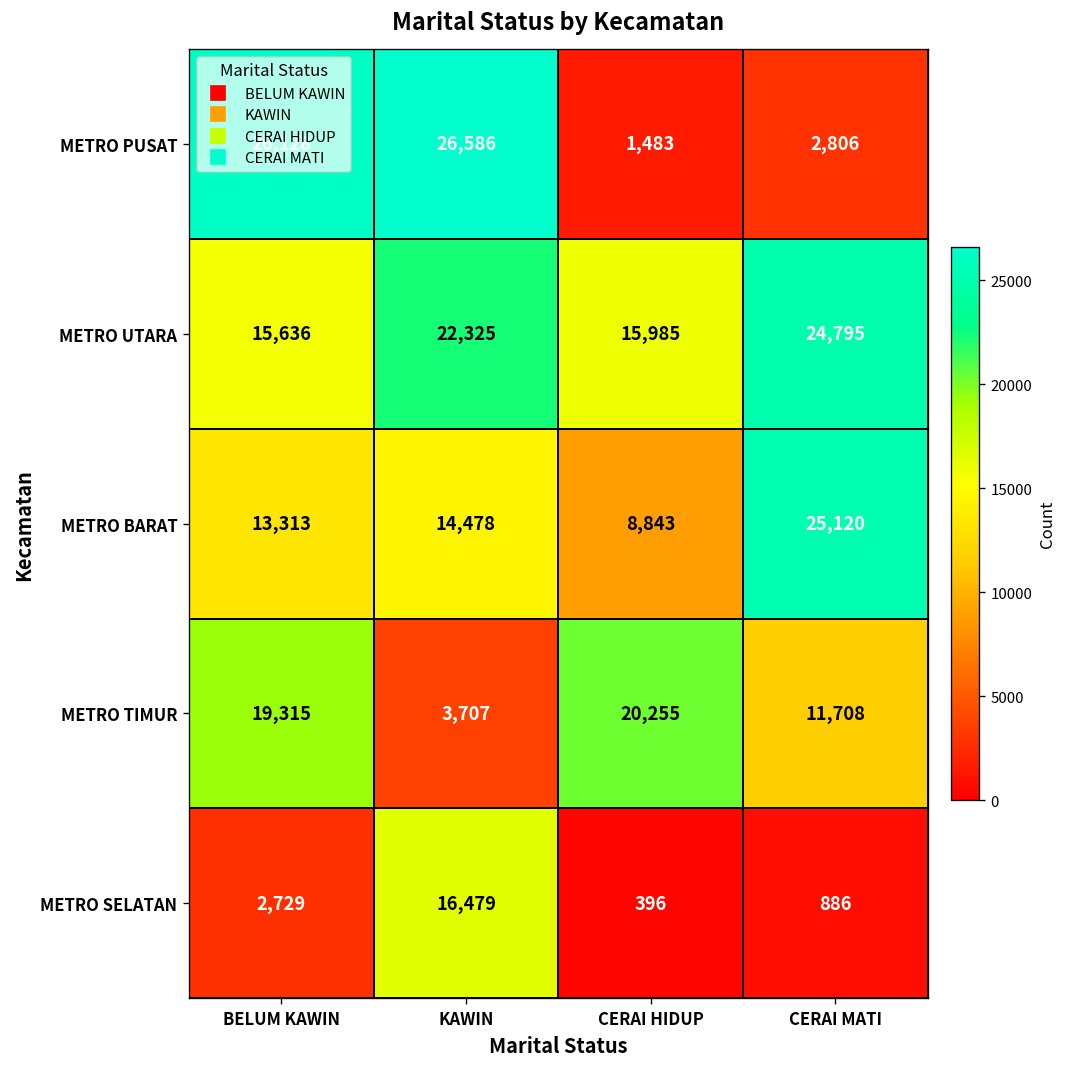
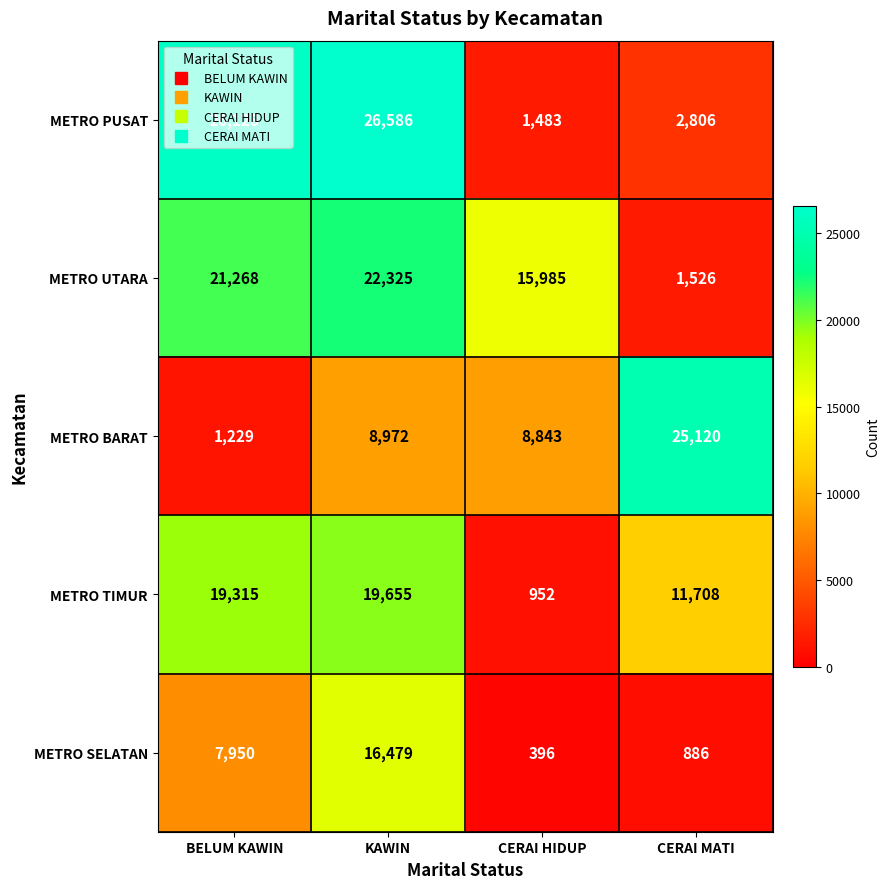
METRO UTARA, BELUM KAWIN: 15,636 -> 21,268
METRO UTARA, CERAI MATI: 24,795 -> 1,526
METRO BARAT, BELUM KAWIN: 13,313 -> 1,229
METRO BARAT, KAWIN: 14,478 -> 8,972
METRO TIMUR, KAWIN: 3,707 -> 19,655
METRO TIMUR, CERAI HIDUP: 20,255 -> 952
METRO SELATAN, BELUM KAWIN: 2,729 -> 7,950
